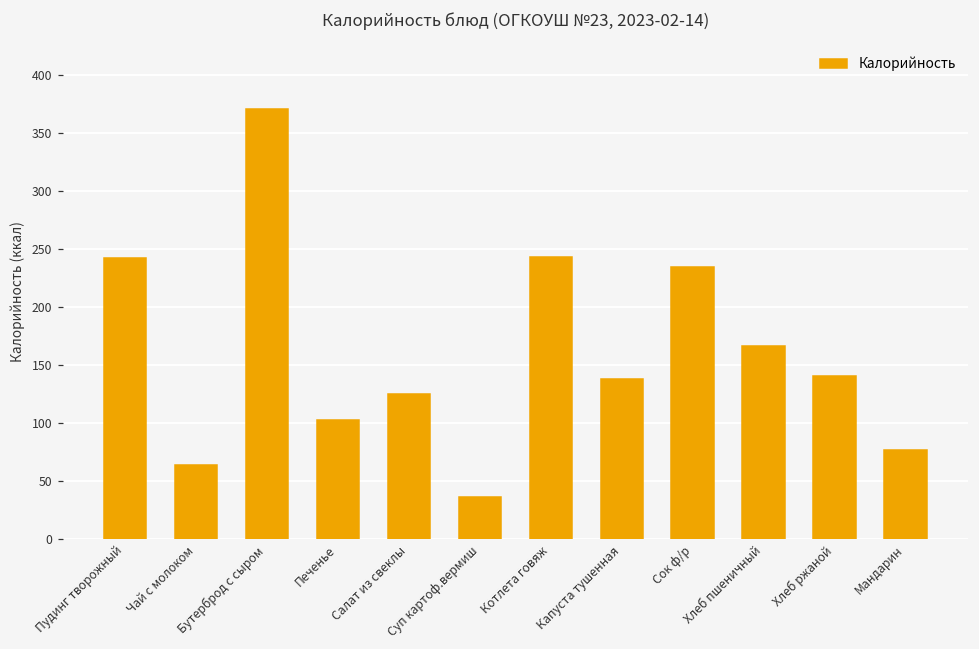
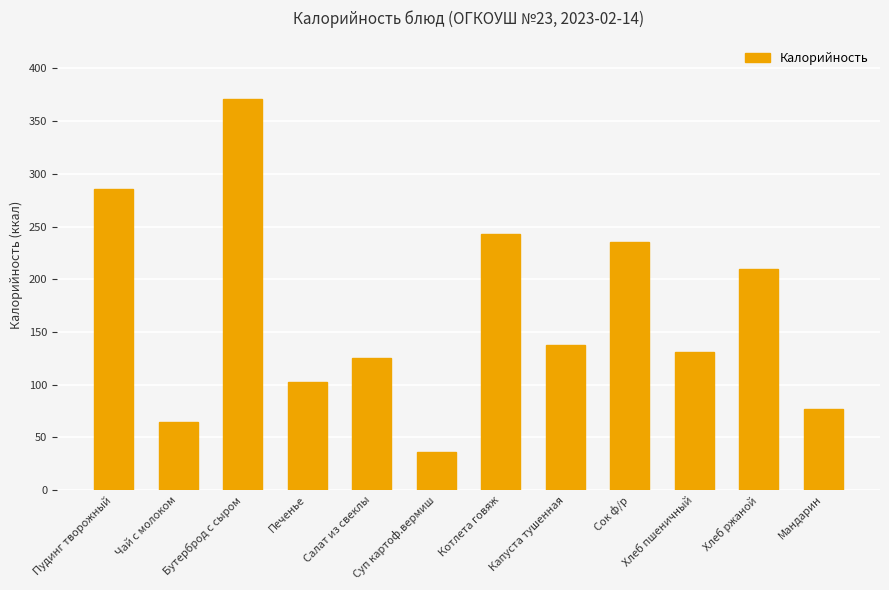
Пудинг творожный: 242 -> 286
Хлеб пшеничный: 166 -> 131
Хлеб ржаной: 141 -> 210
